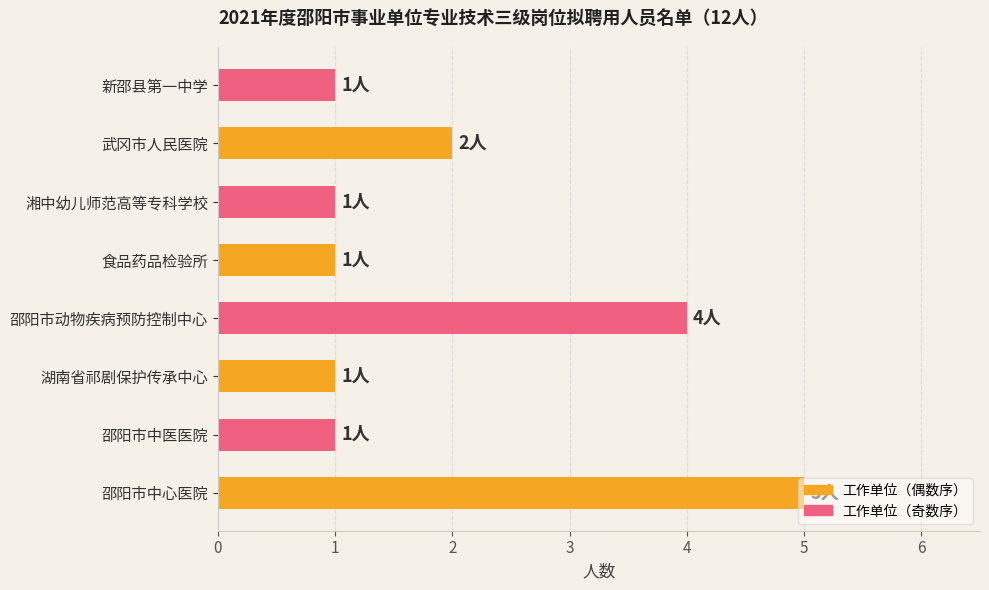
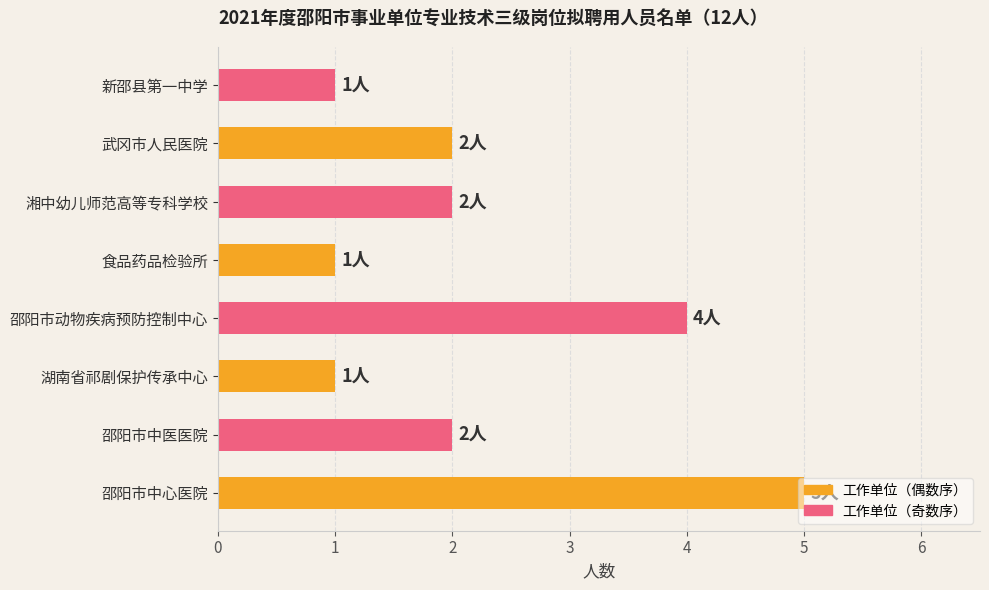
湘中幼儿师范高等专科学校: 1人 -> 2人
邵阳市中医医院: 1人 -> 2人
